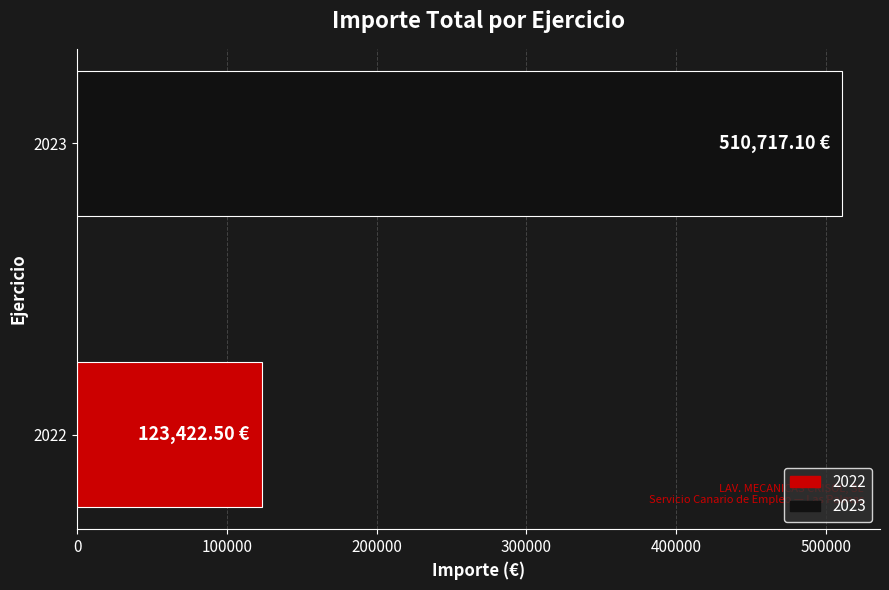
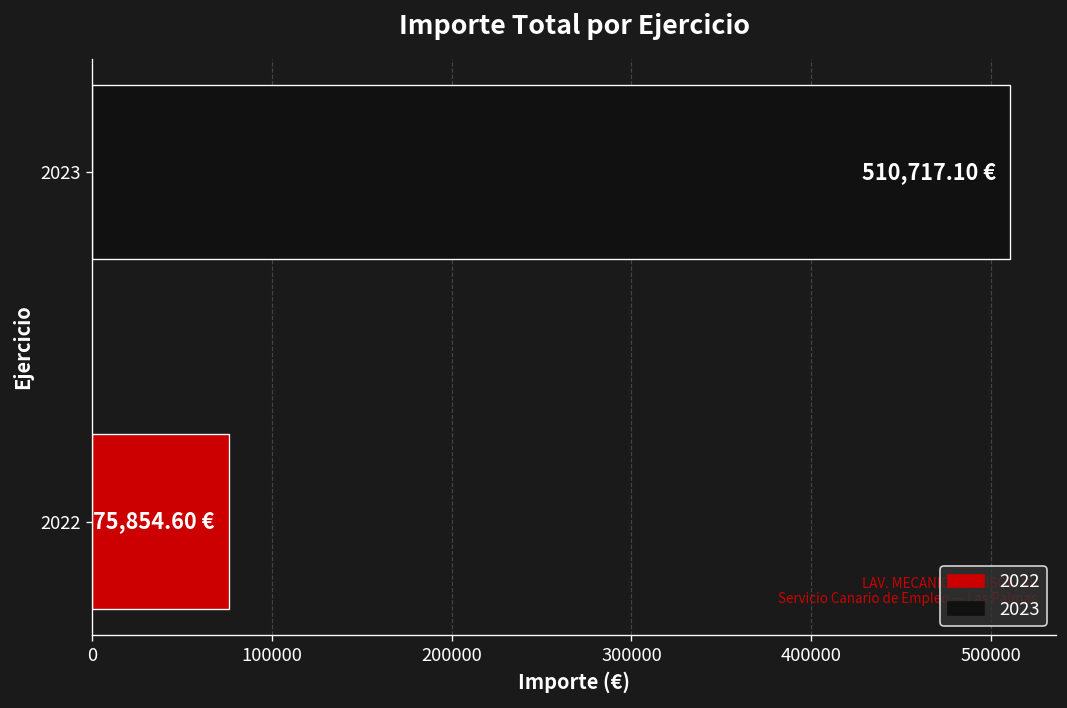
2022: 123,422.50 -> 75,854.60
